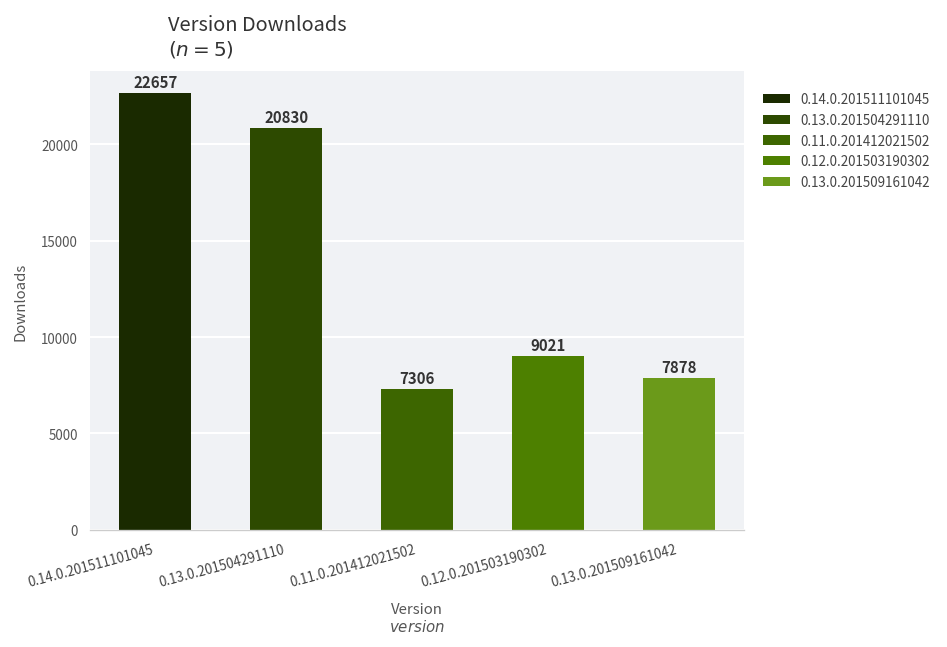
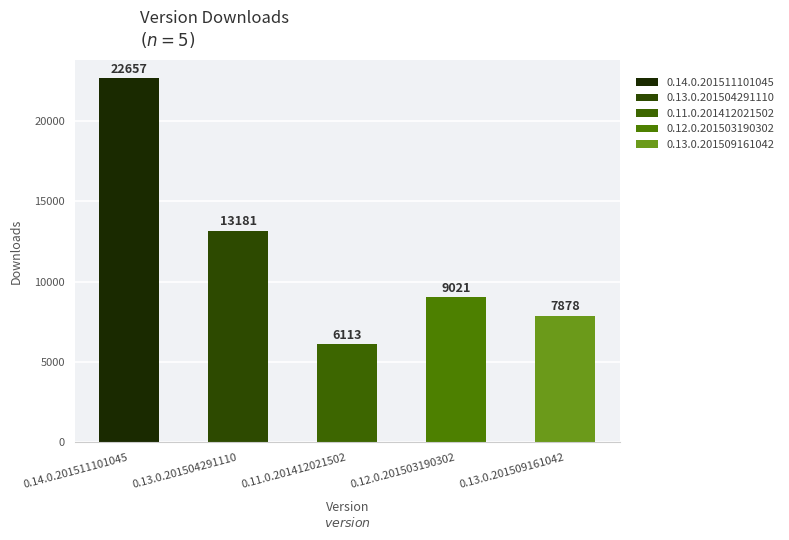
0.13.0.201504291110: 20830 -> 13181
0.11.0.201412021502: 7306 -> 6113
